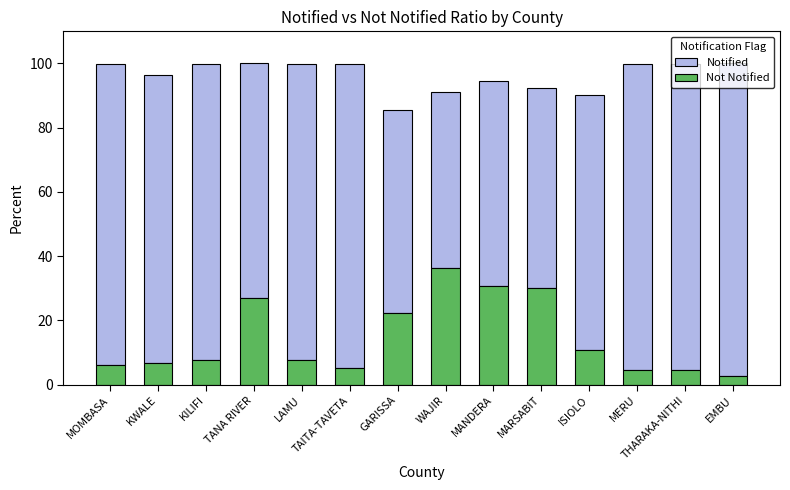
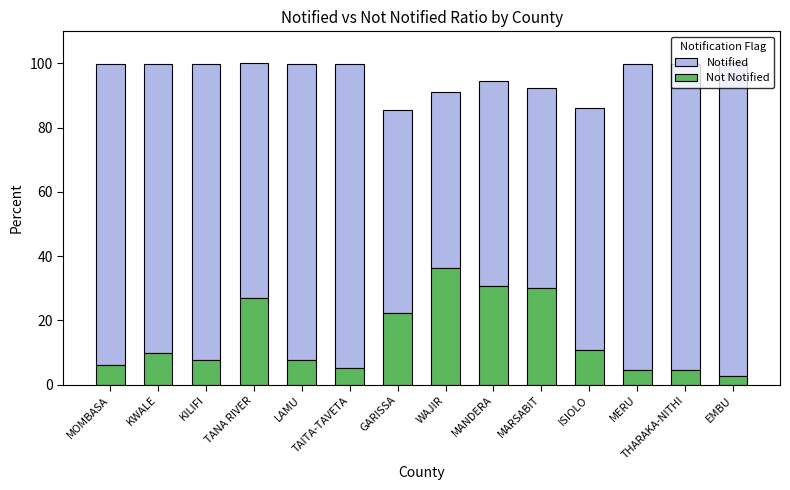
Not Notified, KWALE: 7 -> 10
Notified, ISIOLO: 79 -> 75
